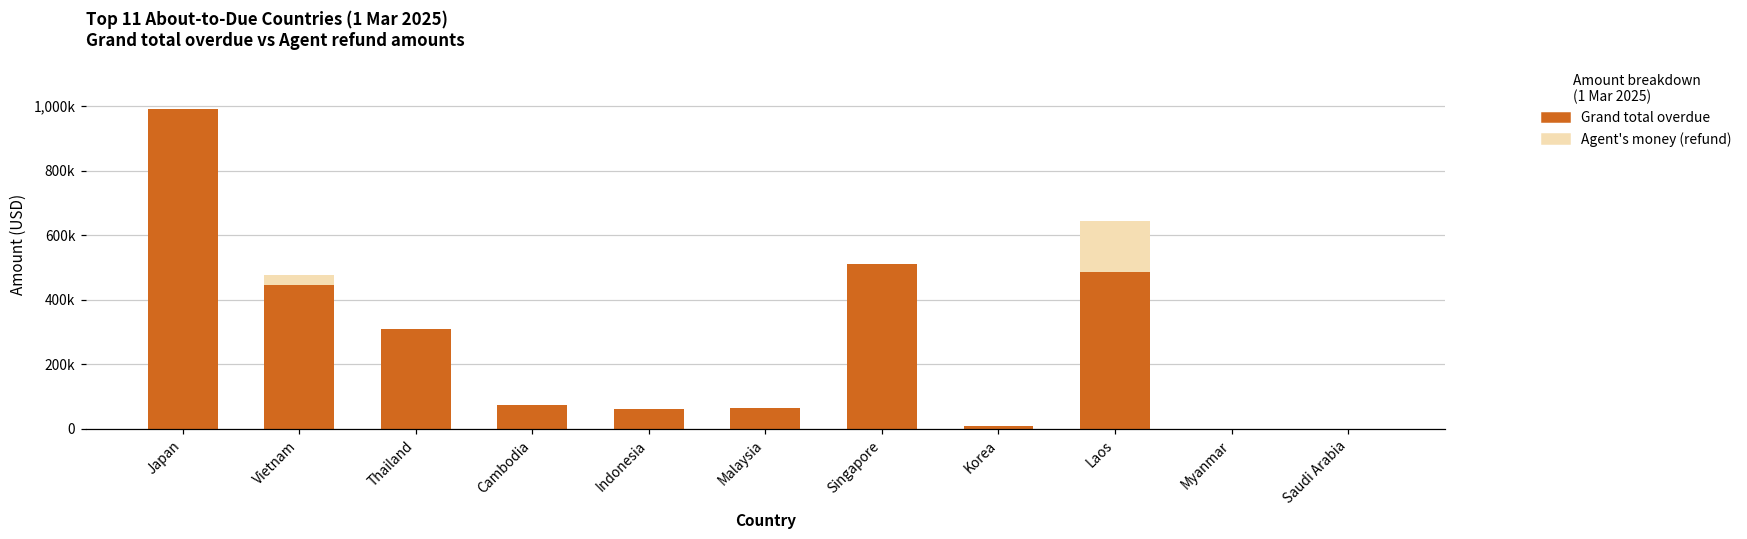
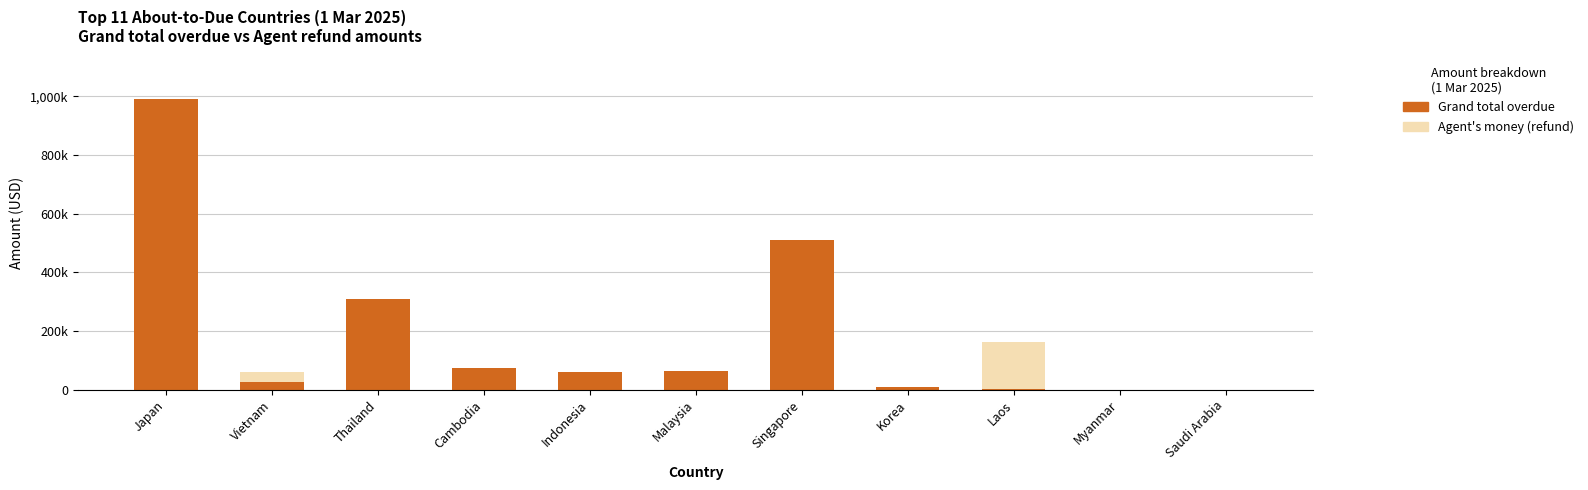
Grand total overdue, Vietnam: 440,000 -> 30,000
Grand total overdue, Laos: 480,000 -> 0
